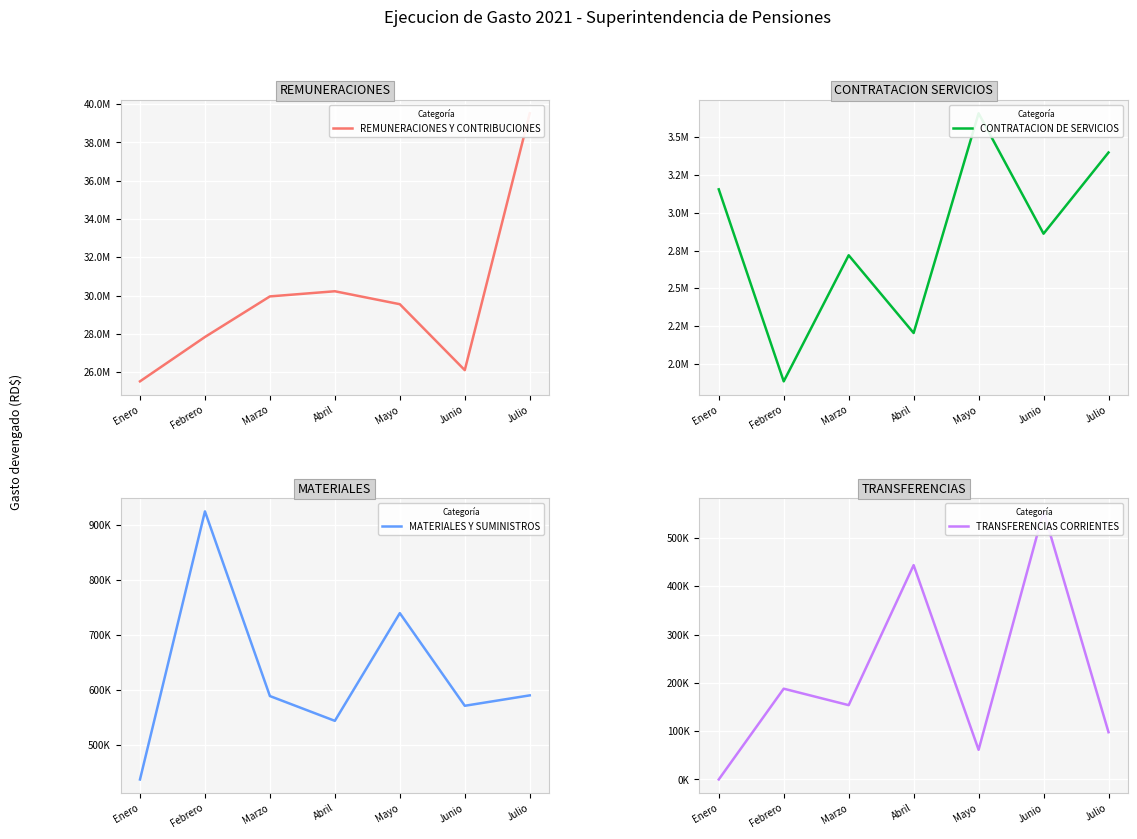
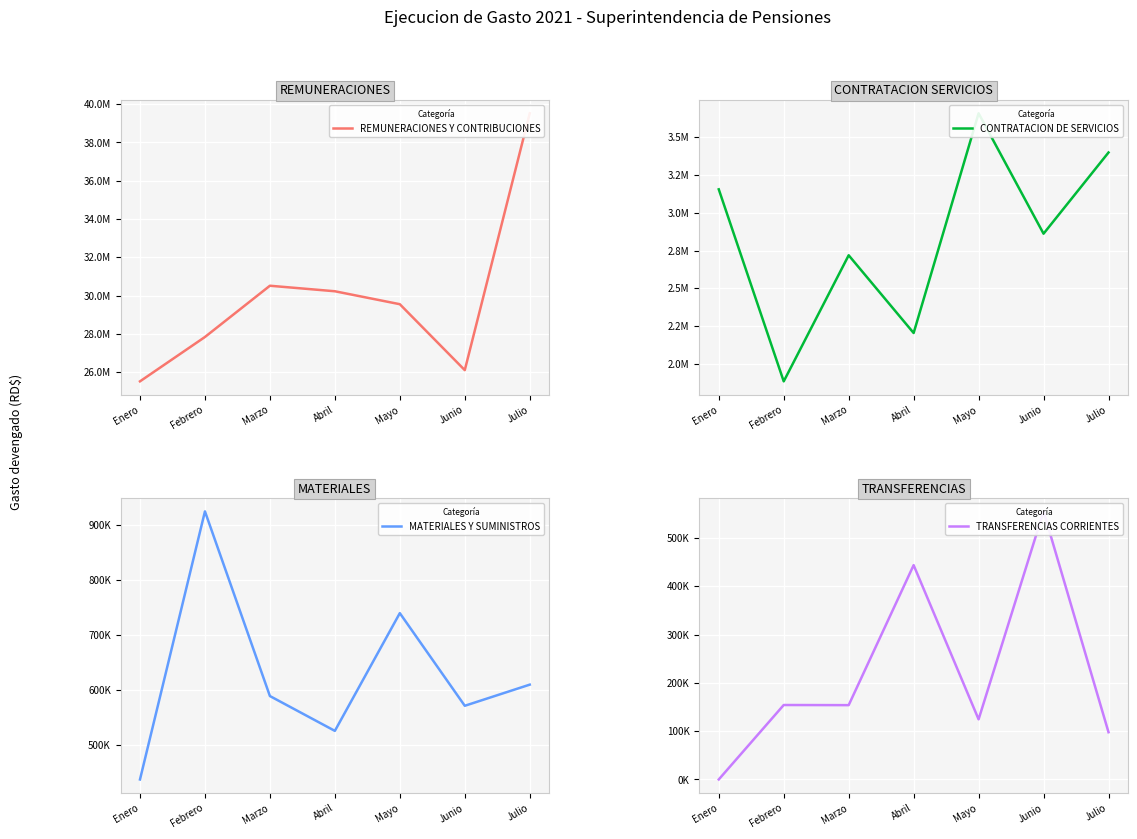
REMUNERACIONES, Marzo: 30000000 -> 30500000
MATERIALES, Abril: 540000 -> 530000
MATERIALES, Julio: 590000 -> 610000
TRANSFERENCIAS, Febrero: 190000 -> 150000
TRANSFERENCIAS, Mayo: 60000 -> 120000
